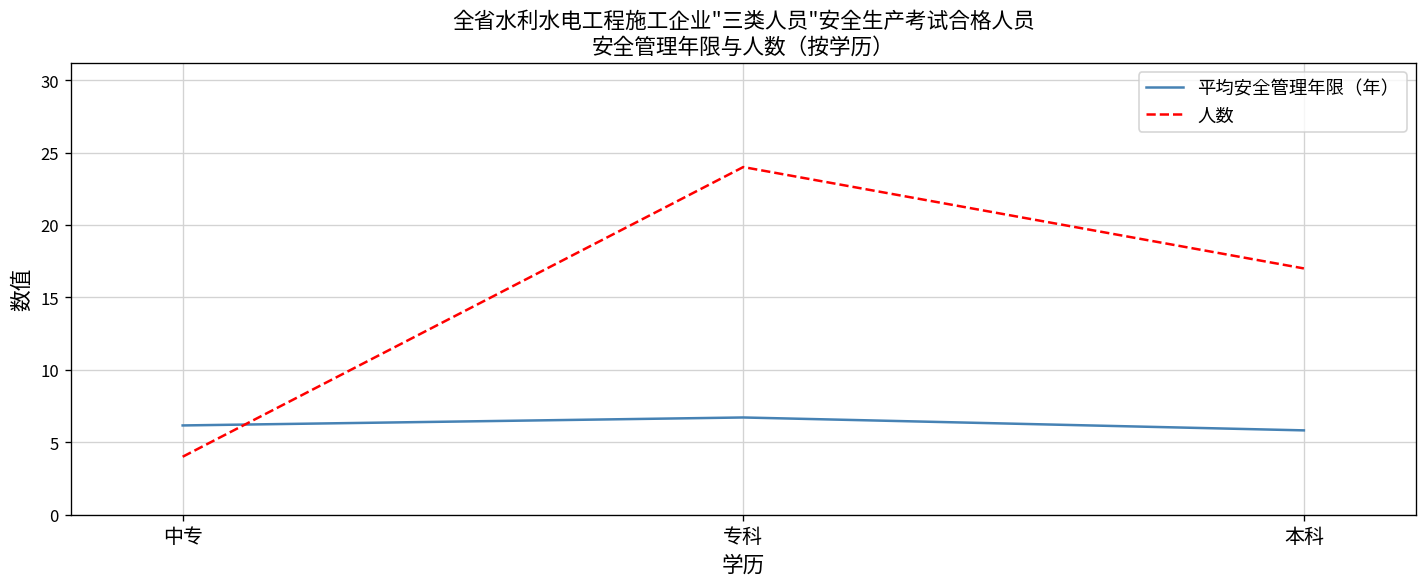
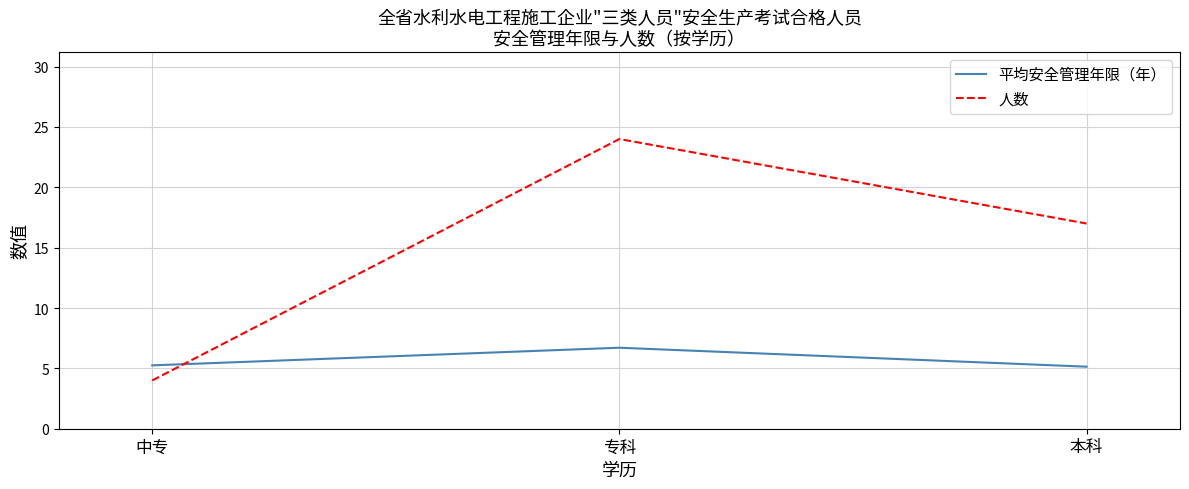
平均安全管理年限（年）, 中专: 6.2 -> 5.3
平均安全管理年限（年）, 本科: 5.8 -> 5.1
